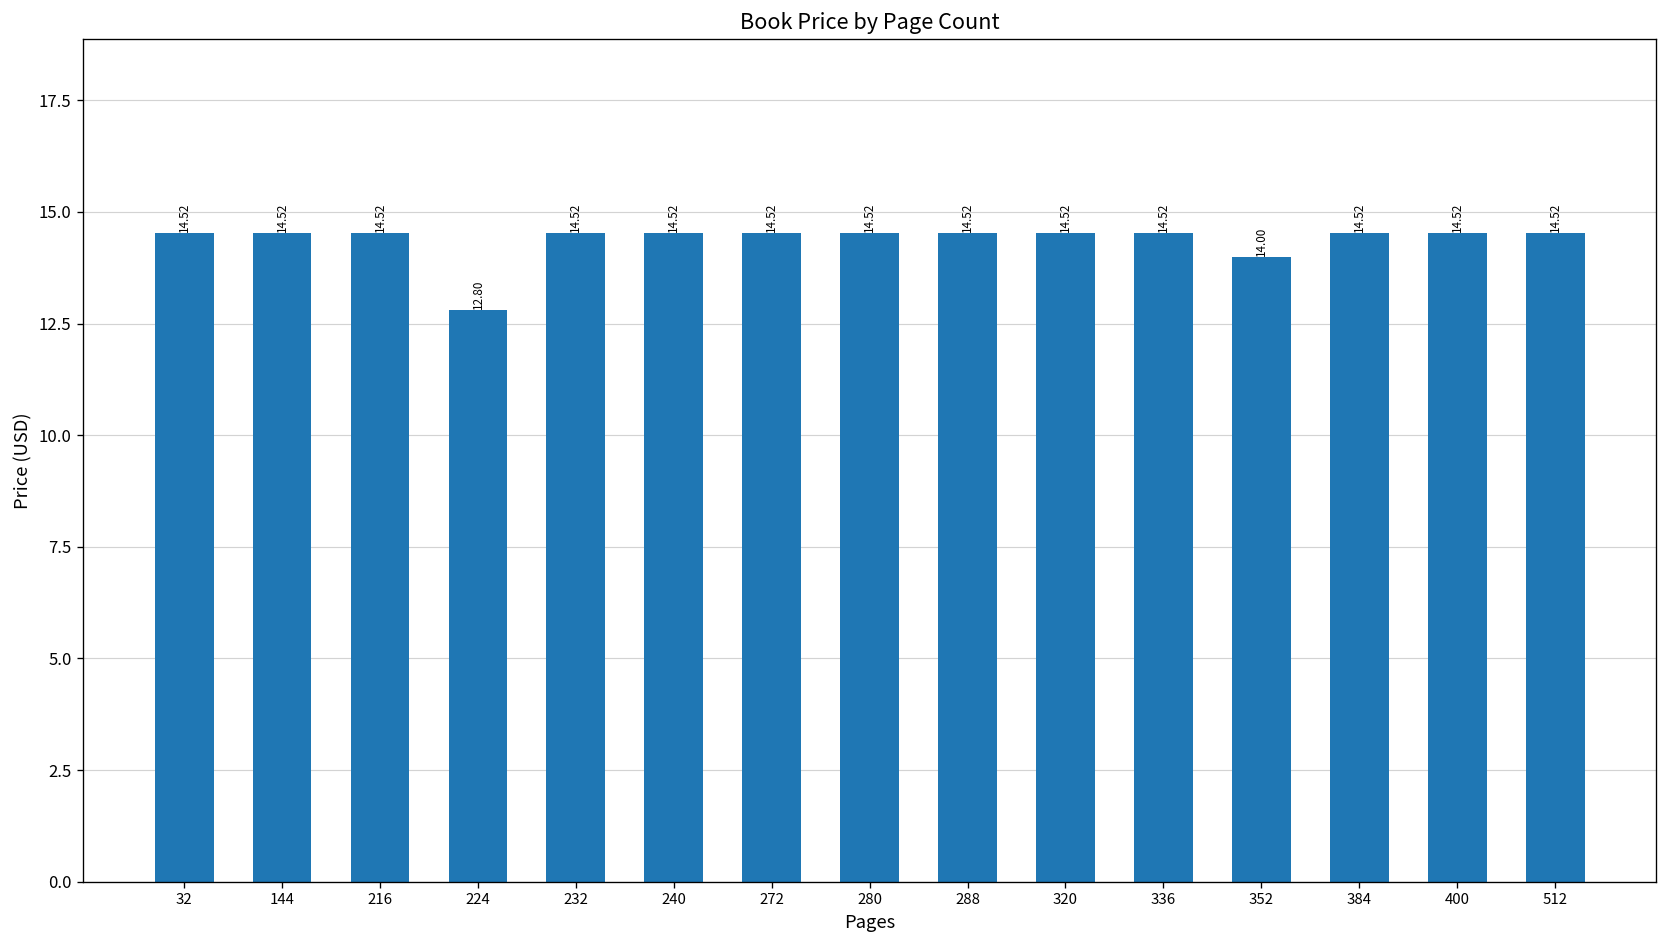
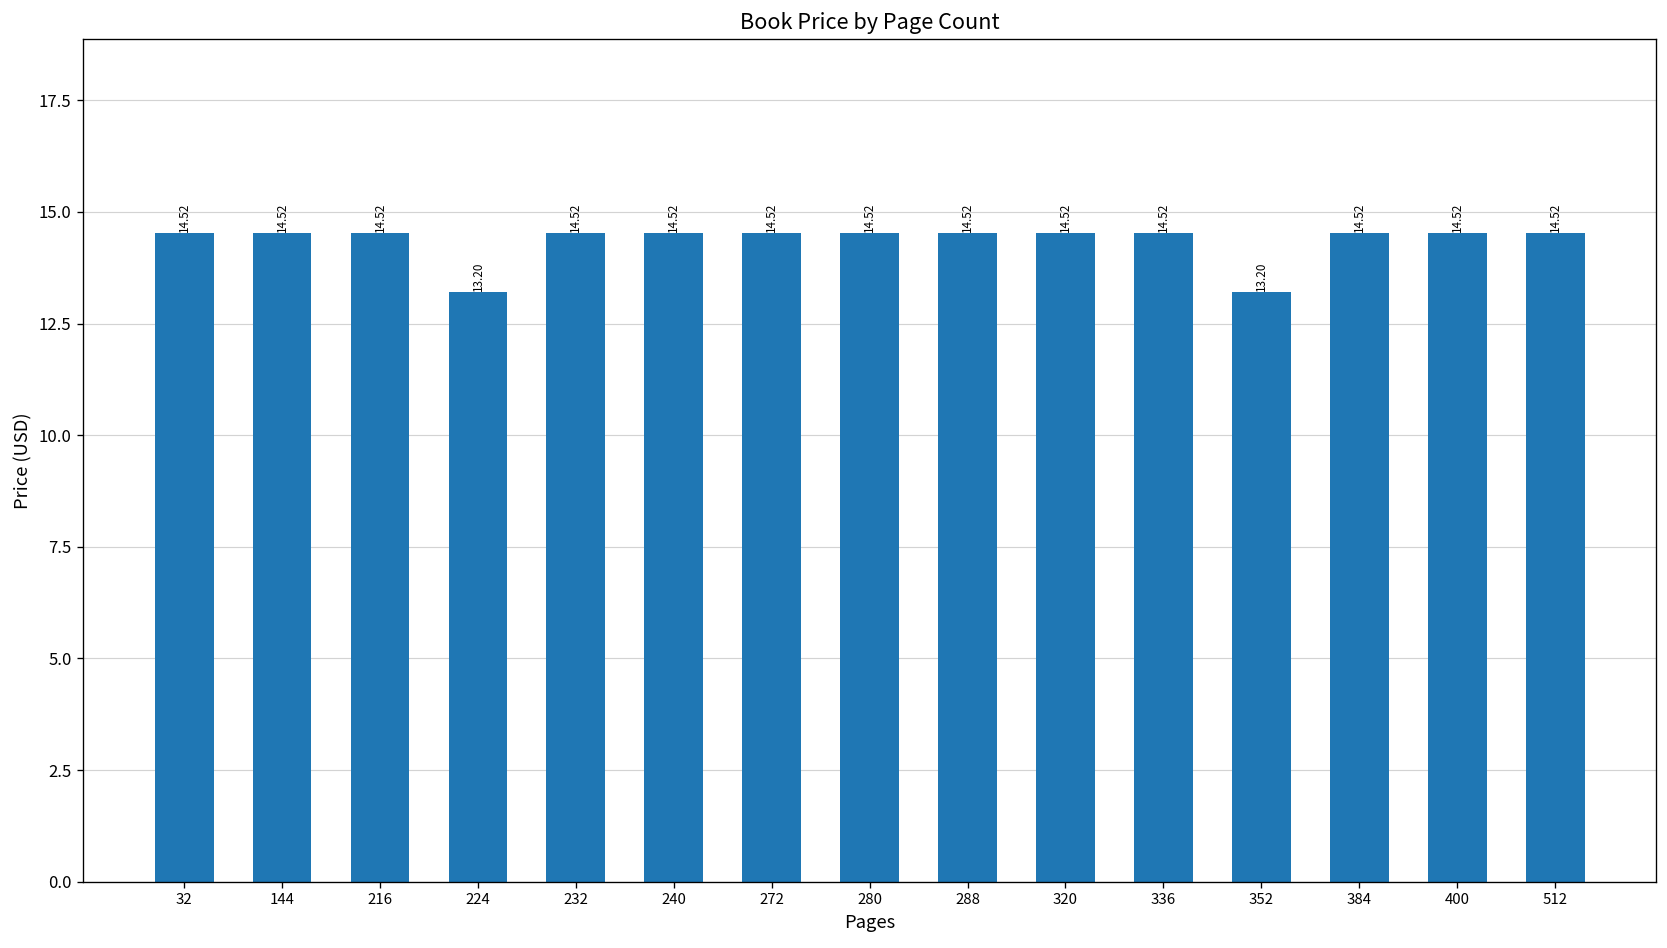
224: 12.80 -> 13.20
352: 14.00 -> 13.20
